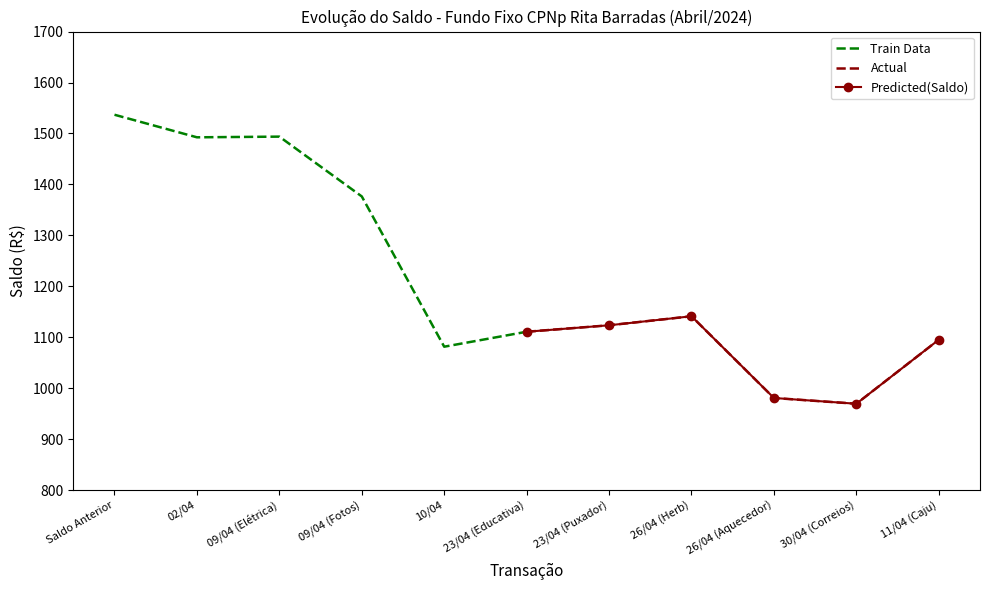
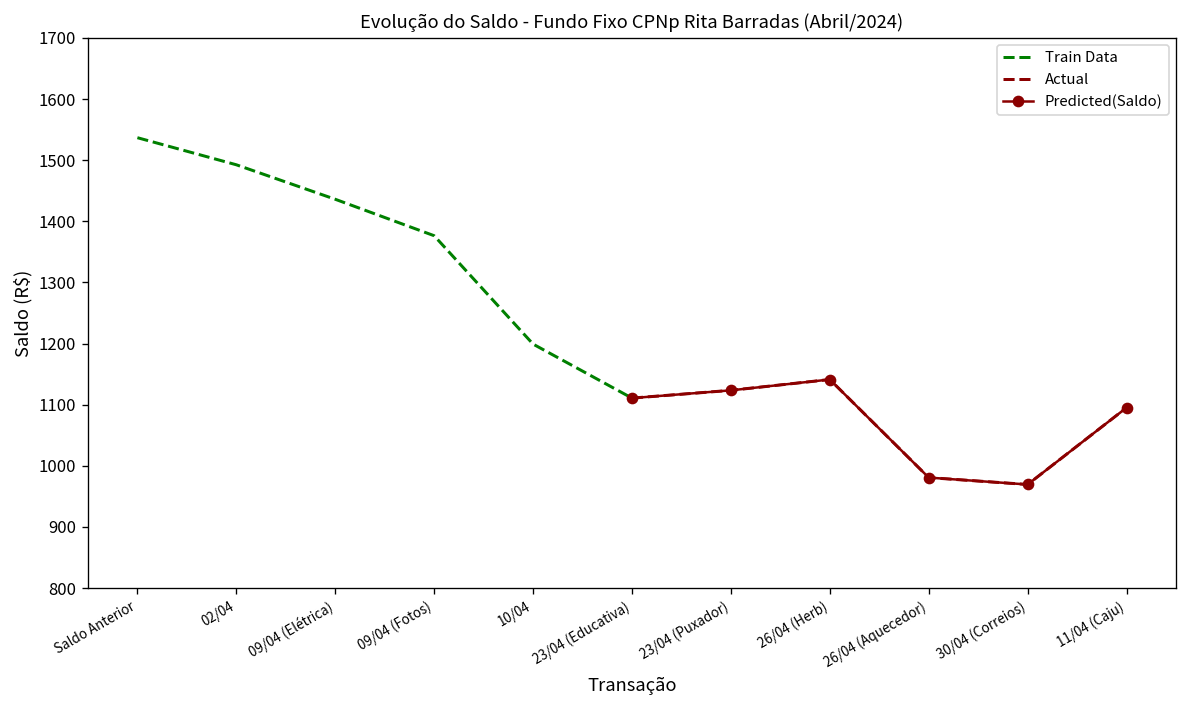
Train Data, 09/04 (Elétrica): 1490 -> 1440
Train Data, 10/04: 1080 -> 1200
